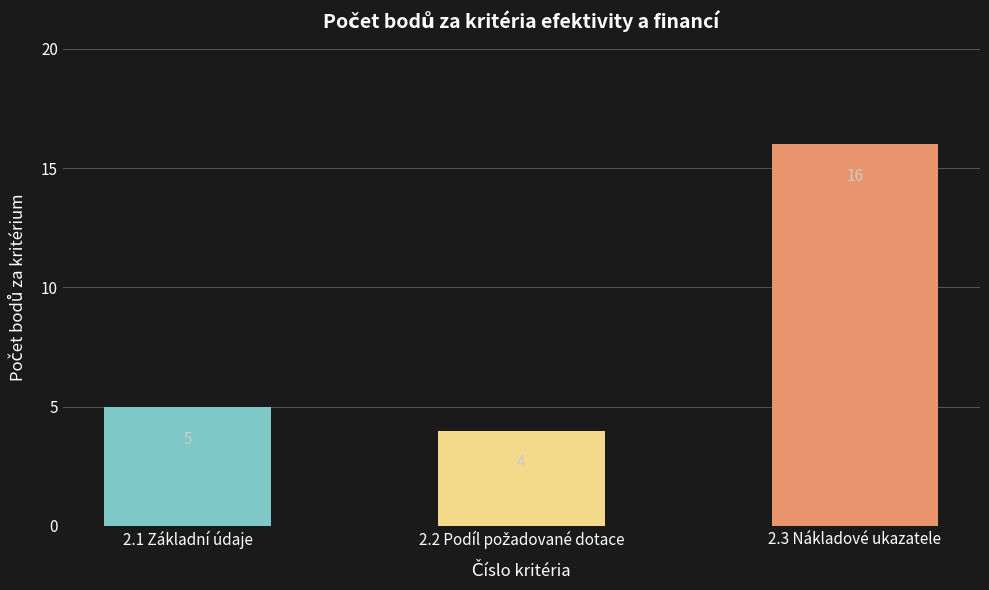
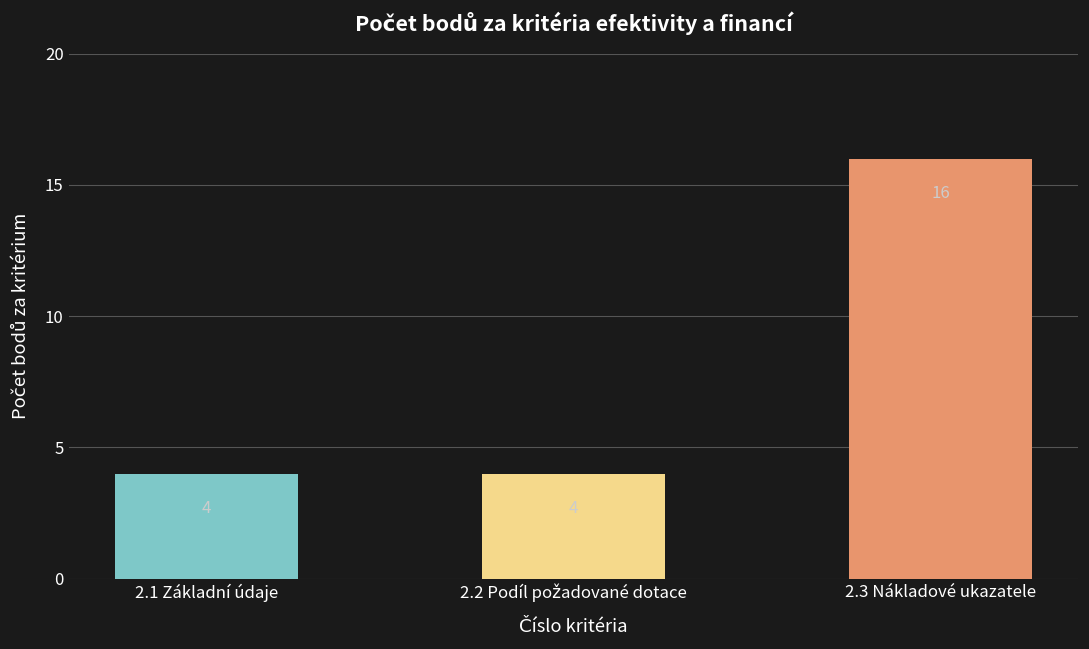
2.1 Základní údaje: 5 -> 4
